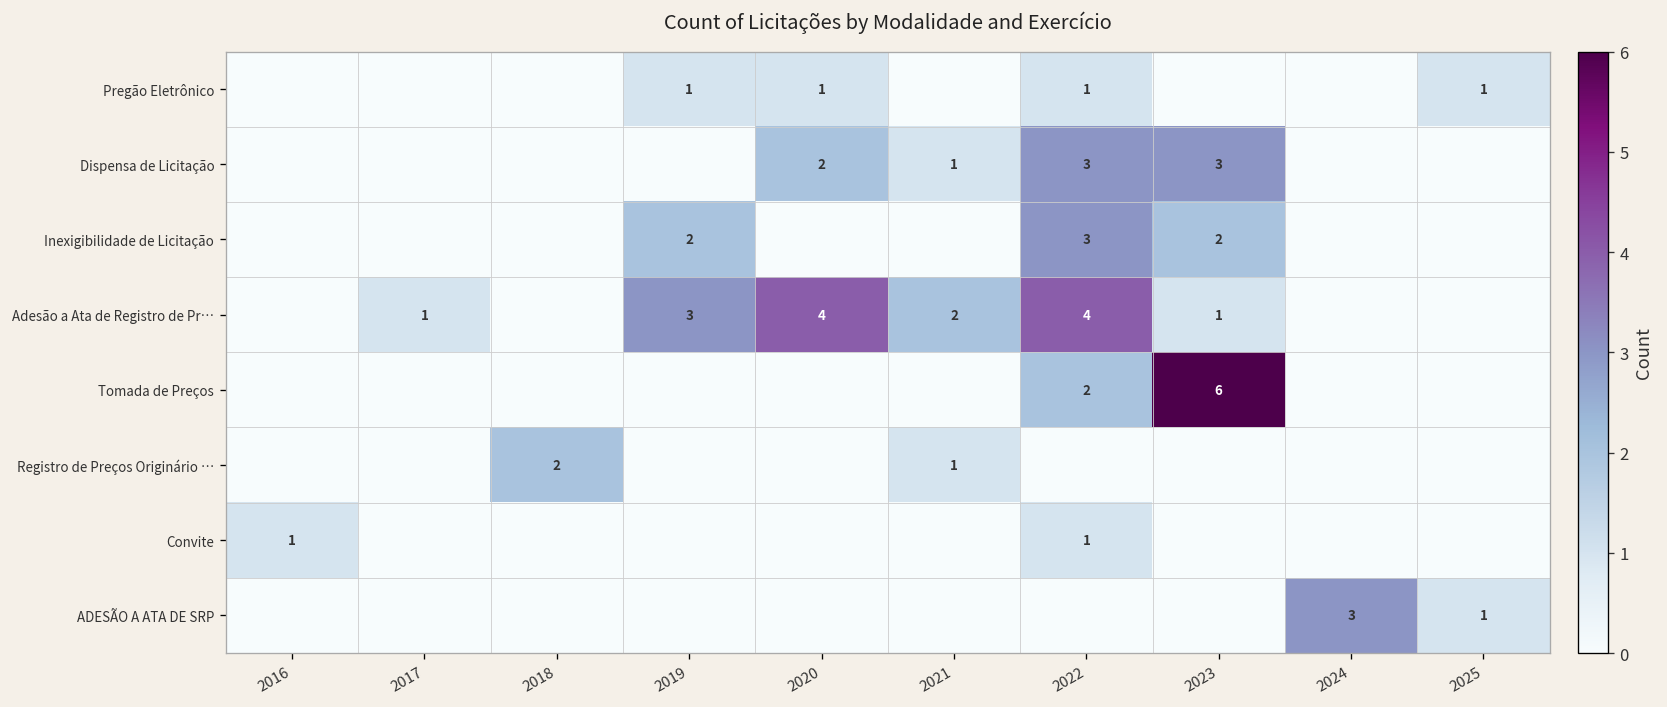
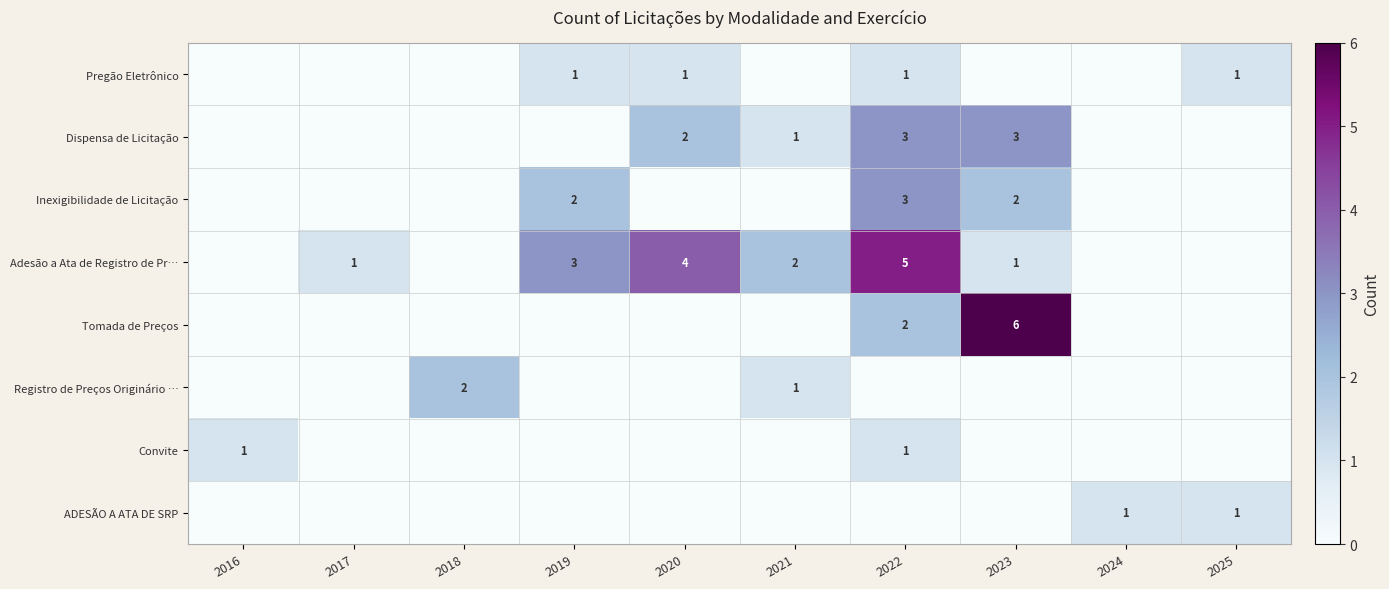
Adesão a Ata de Registro de Pr…, 2022: 4 -> 5
ADESÃO A ATA DE SRP, 2024: 3 -> 1
